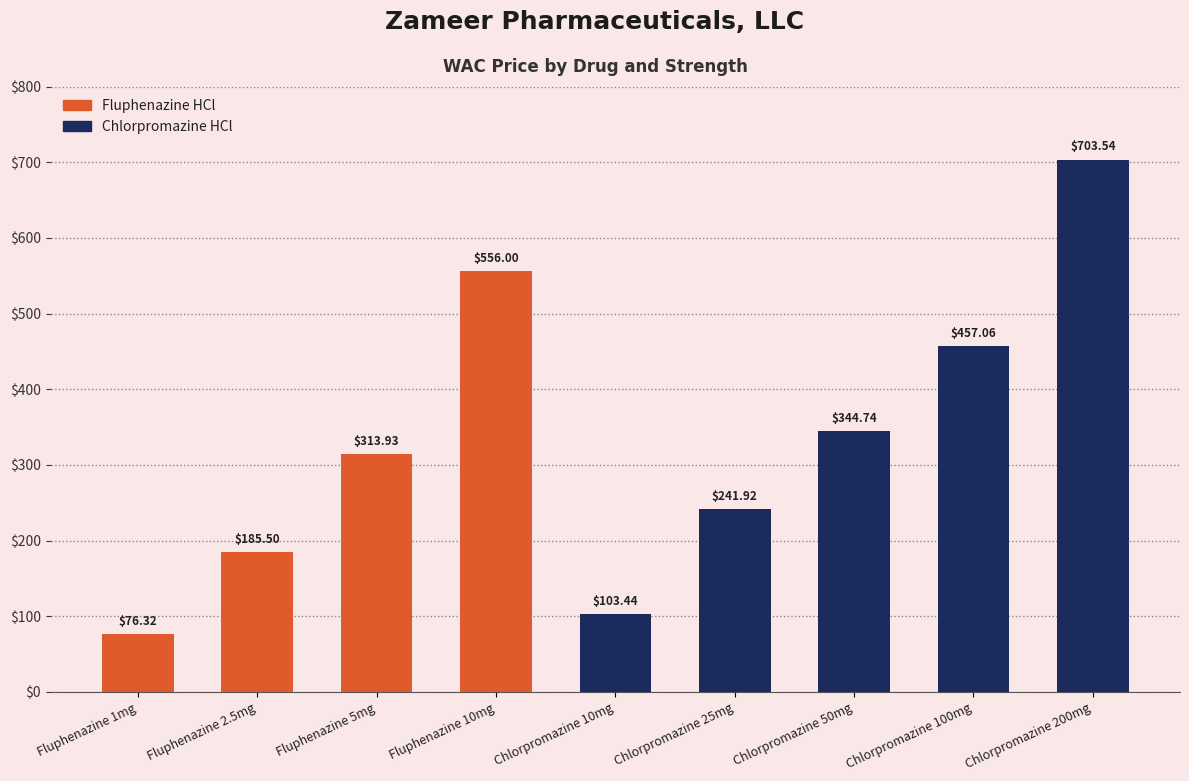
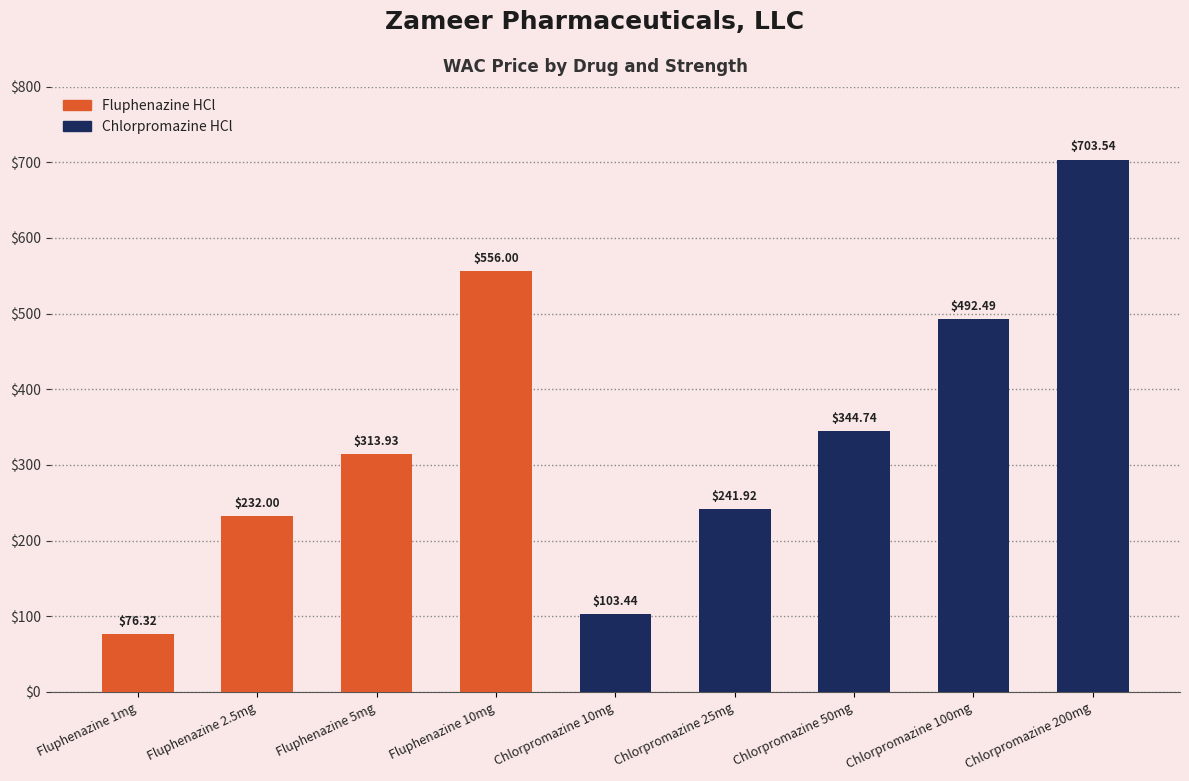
Fluphenazine 2.5mg: $185.50 -> $232.00
Chlorpromazine 100mg: $457.06 -> $492.49
